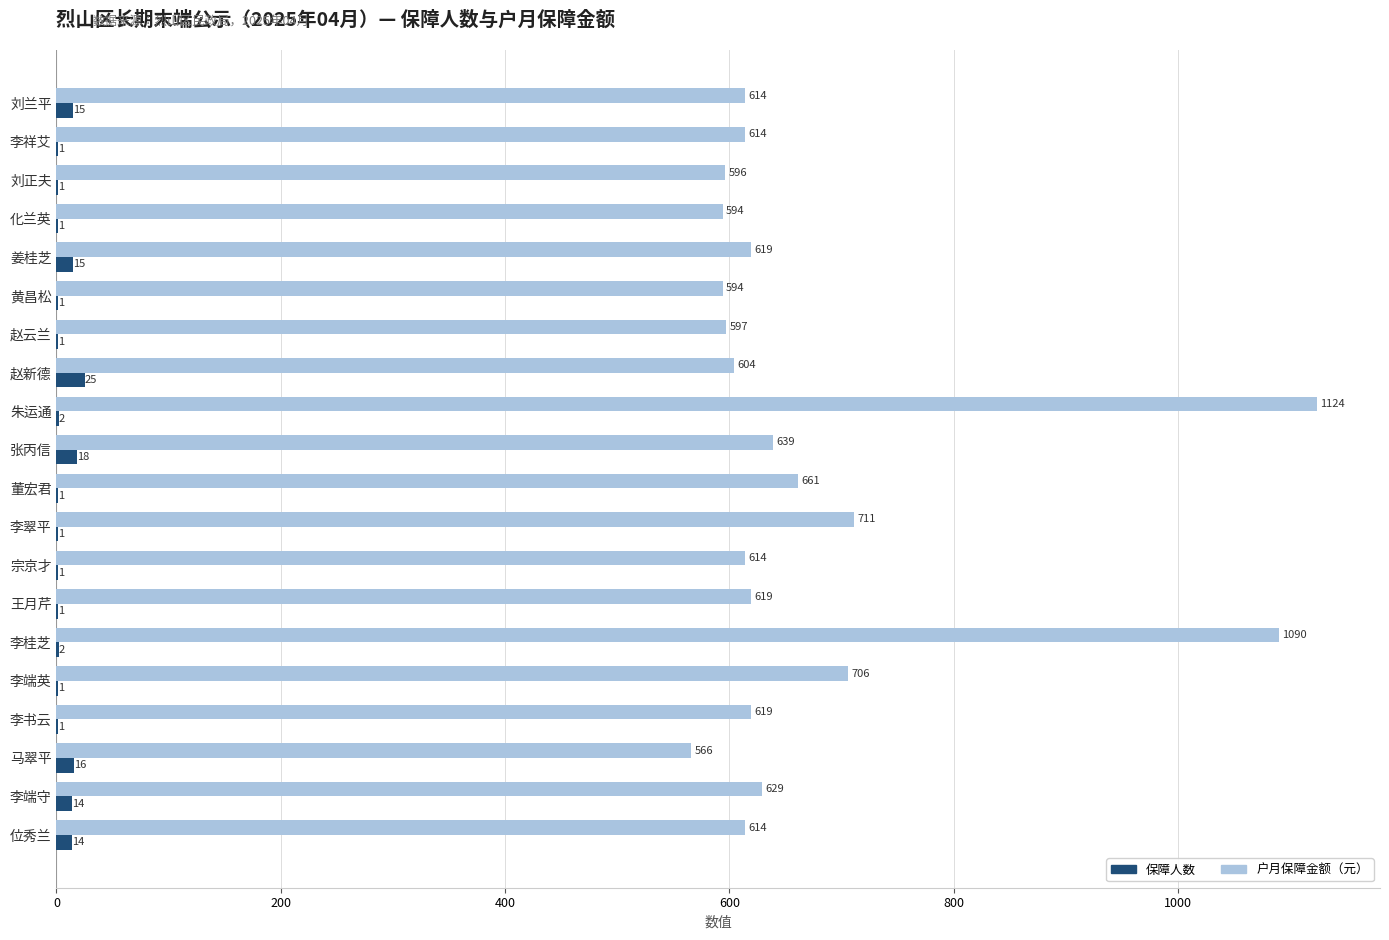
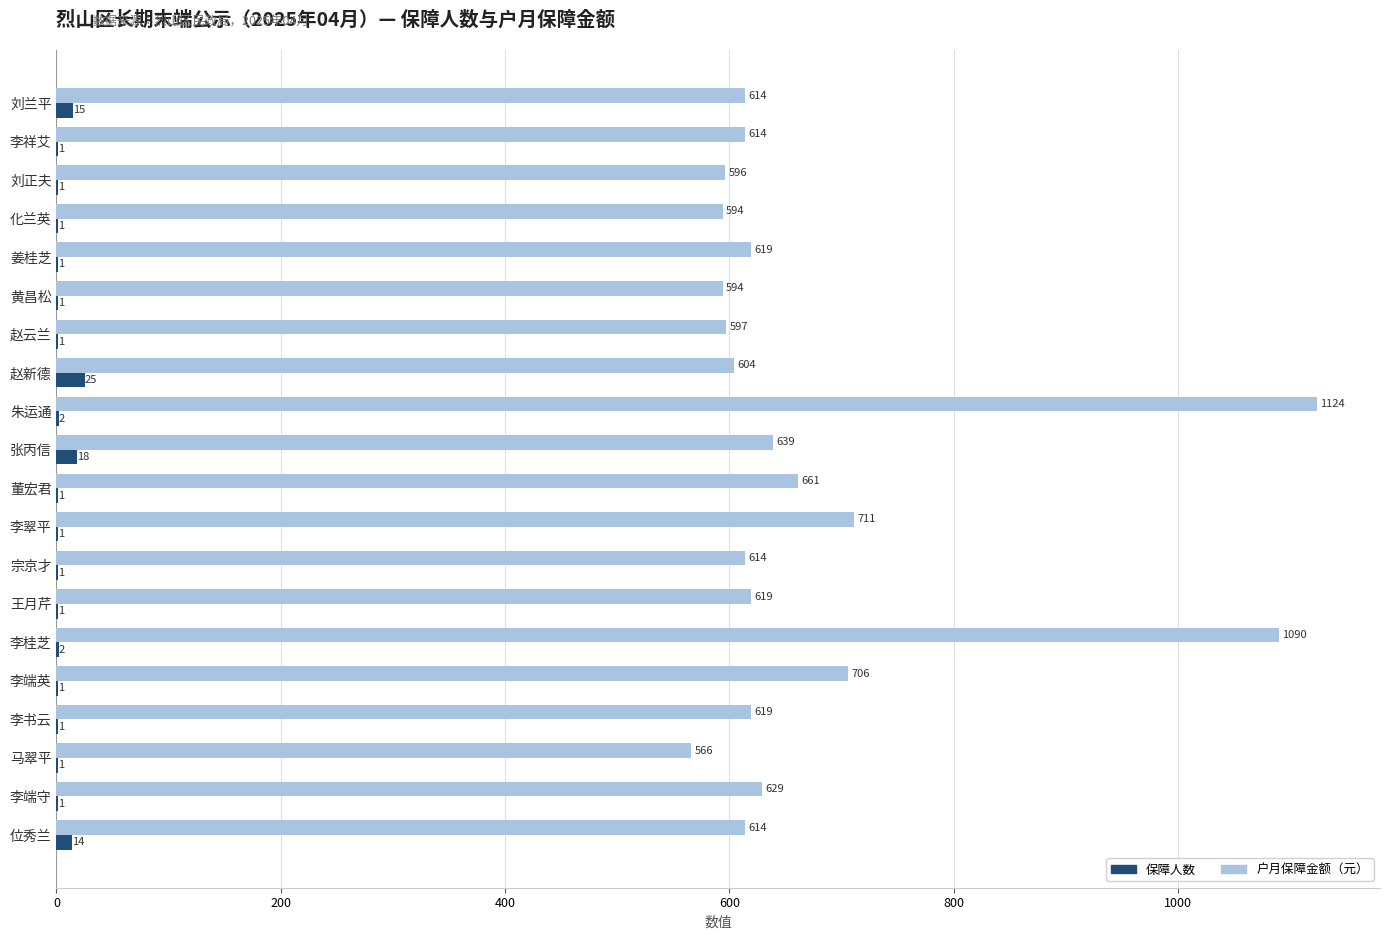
保障人数, 姜桂芝: 15 -> 1
保障人数, 马翠平: 16 -> 1
保障人数, 李端守: 14 -> 1
